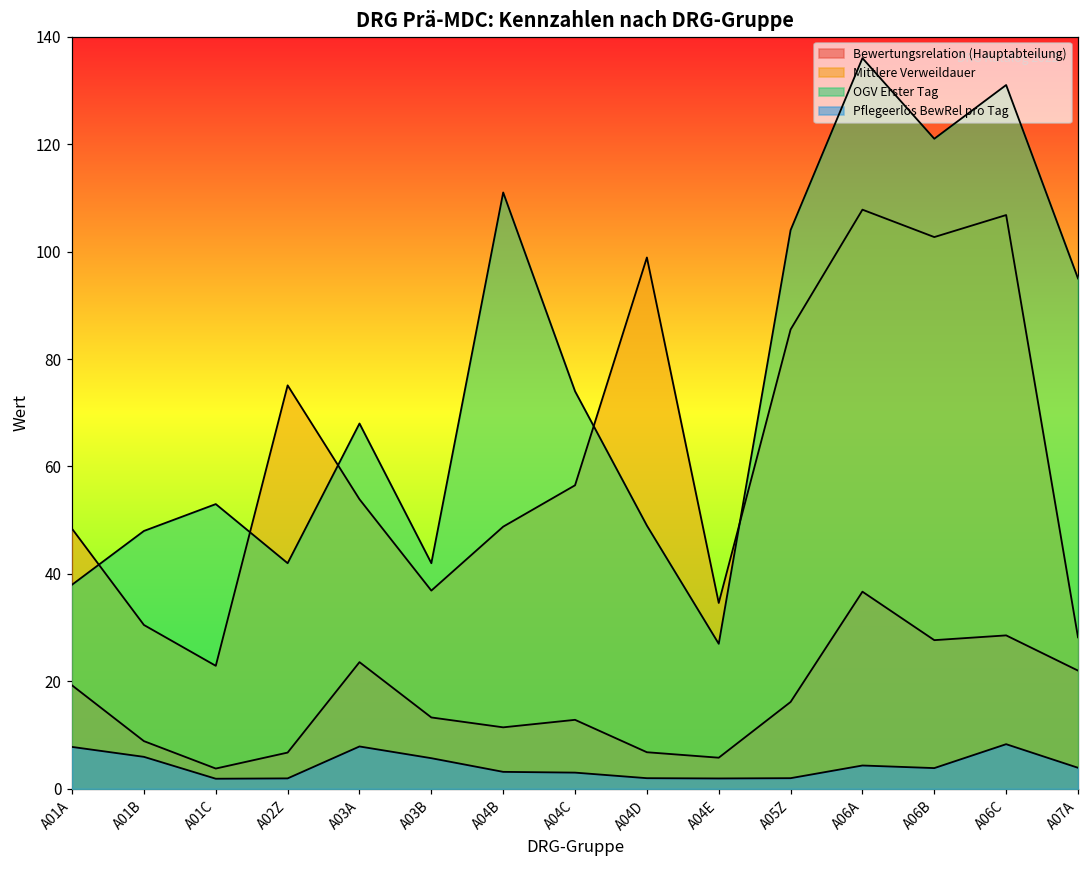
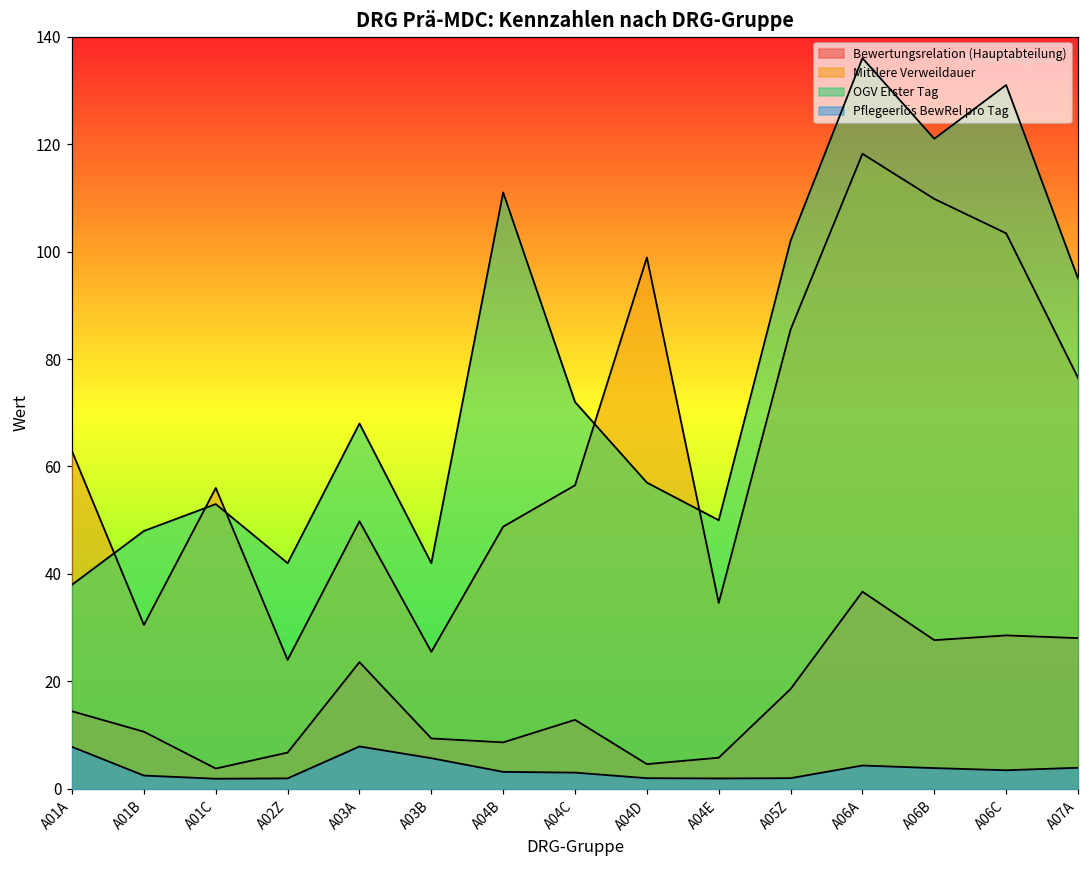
Bewertungsrelation (Hauptabteilung), A01A: 19 -> 14
Mittlere Verweildauer, A01A: 48 -> 63
Bewertungsrelation (Hauptabteilung), A01B: 9 -> 11
Pflegeerlös BewRel pro Tag, A01B: 6 -> 2
Mittlere Verweildauer, A01C: 23 -> 56
Mittlere Verweildauer, A02Z: 75 -> 24
Mittlere Verweildauer, A03A: 54 -> 50
Bewertungsrelation (Hauptabteilung), A03B: 13 -> 9
Mittlere Verweildauer, A03B: 37 -> 26
Bewertungsrelation (Hauptabteilung), A04B: 11 -> 9
OGV Erster Tag, A04C: 74 -> 72
Bewertungsrelation (Hauptabteilung), A04D: 7 -> 5
OGV Erster Tag, A04D: 49 -> 57
OGV Erster Tag, A04E: 27 -> 50
Bewertungsrelation (Hauptabteilung), A05Z: 16 -> 19
OGV Erster Tag, A05Z: 104 -> 102
Mittlere Verweildauer, A06A: 108 -> 118
Mittlere Verweildauer, A06B: 103 -> 110
Mittlere Verweildauer, A06C: 107 -> 103
Pflegeerlös BewRel pro Tag, A06C: 8 -> 3
Bewertungsrelation (Hauptabteilung), A07A: 22 -> 28
Mittlere Verweildauer, A07A: 28 -> 77
